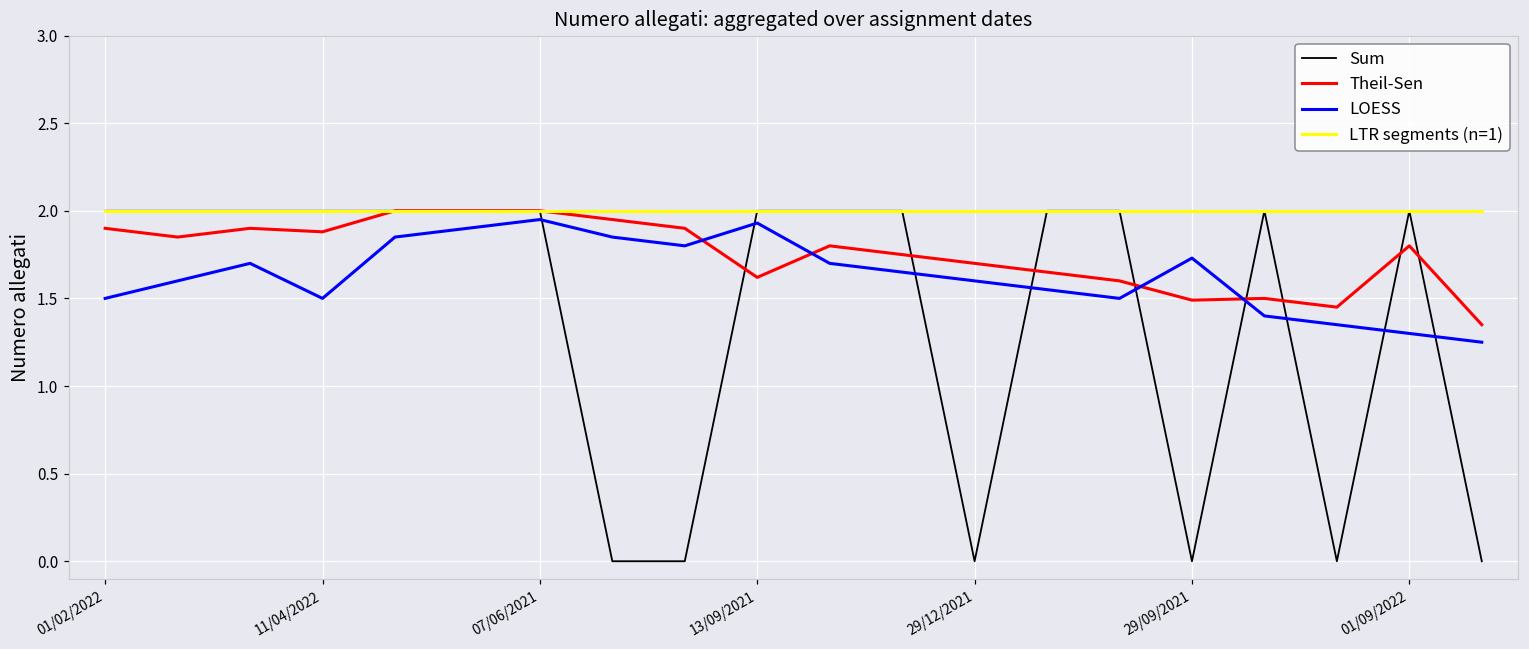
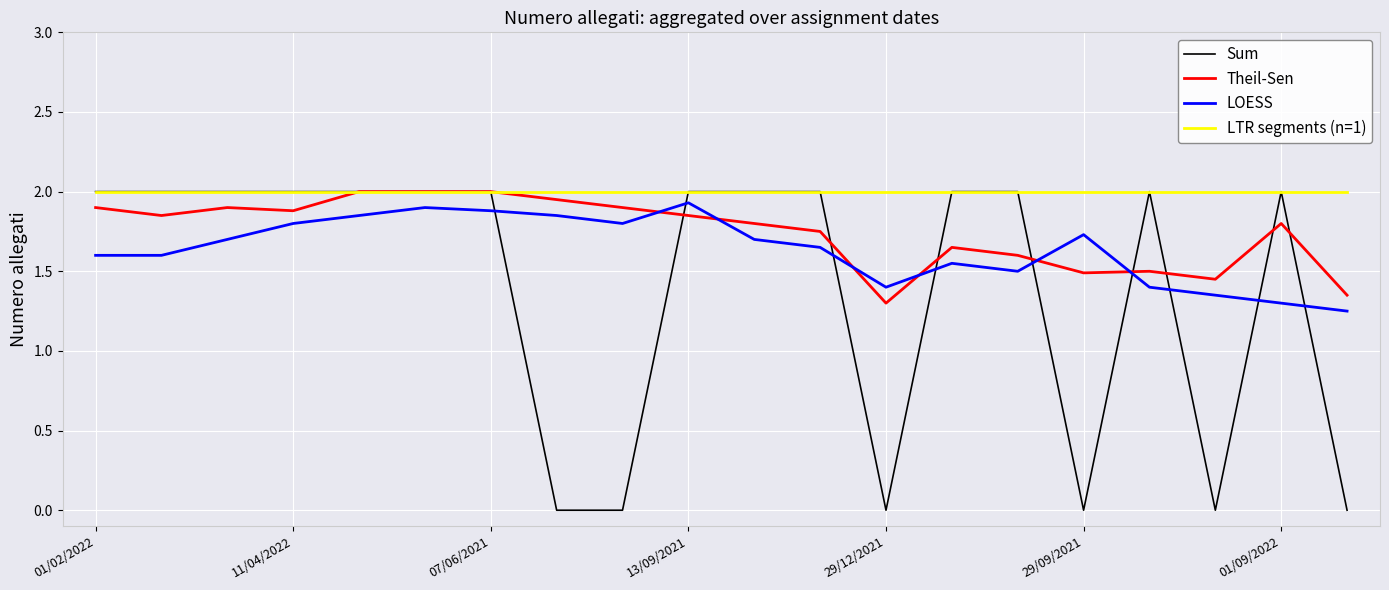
LOESS, 01/02/2022: 1.5 -> 1.6
LOESS, 11/04/2022: 1.5 -> 1.8
LOESS, 07/06/2021: 1.95 -> 1.88
Theil-Sen, 13/09/2021: 1.62 -> 1.85
Theil-Sen, 29/12/2021: 1.7 -> 1.3
LOESS, 29/12/2021: 1.6 -> 1.4
